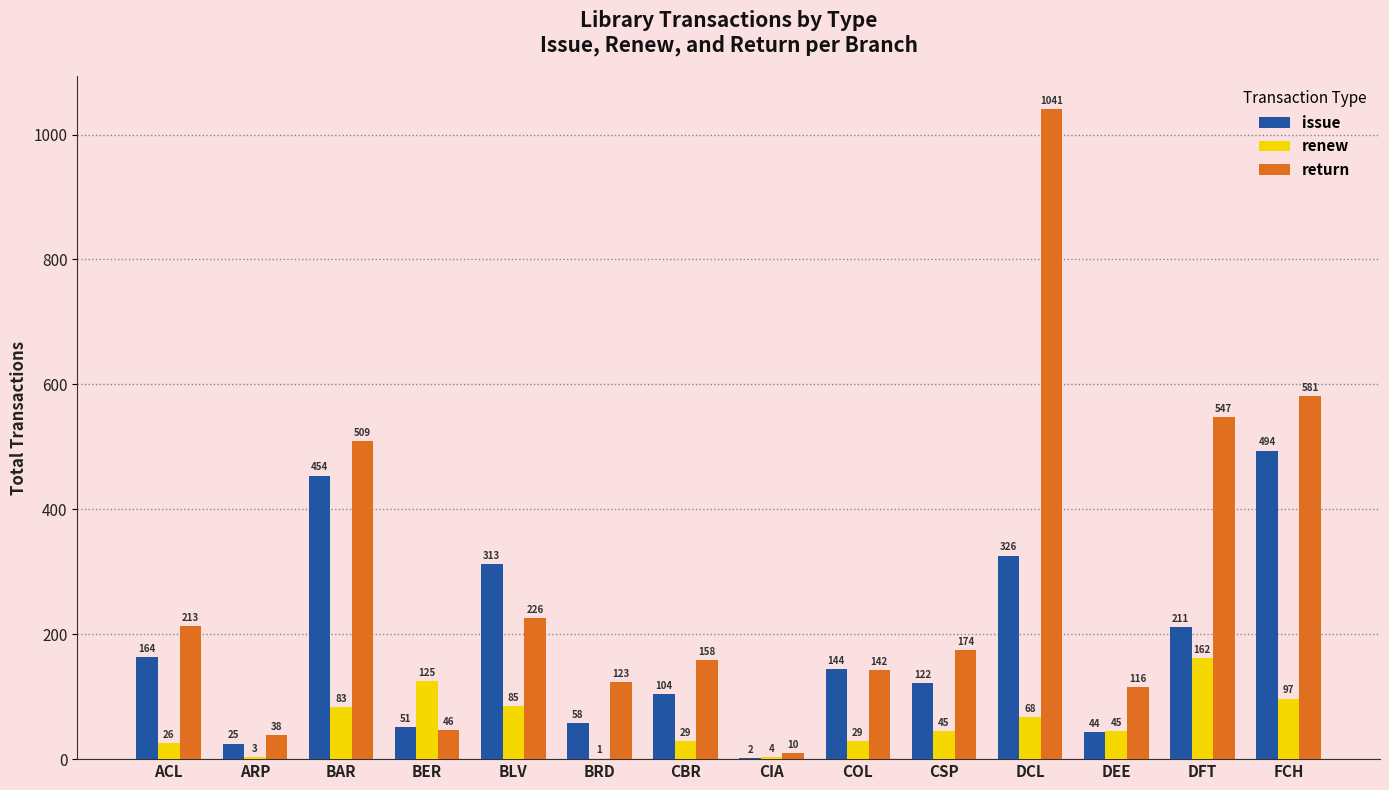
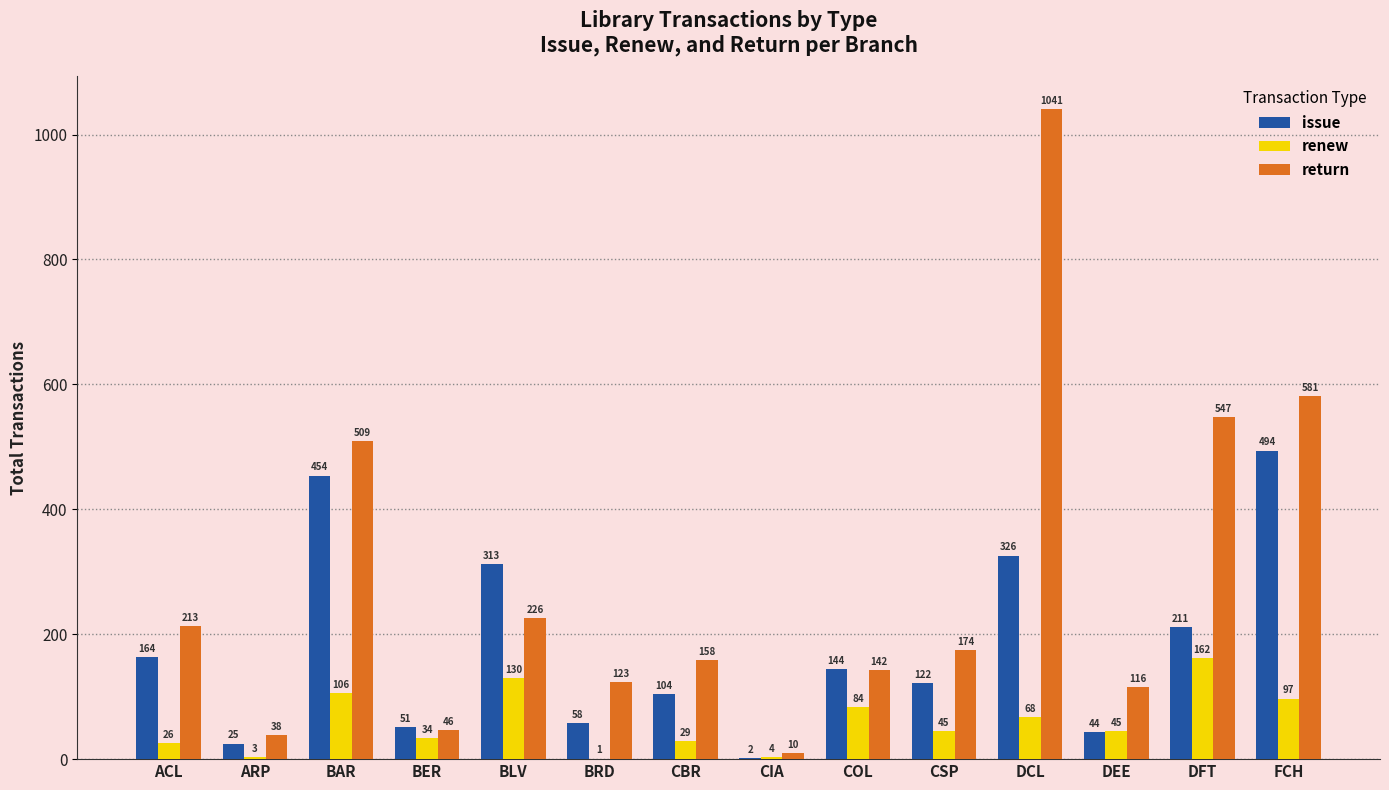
renew, BAR: 83 -> 106
renew, BER: 125 -> 34
renew, BLV: 85 -> 130
renew, COL: 29 -> 84
